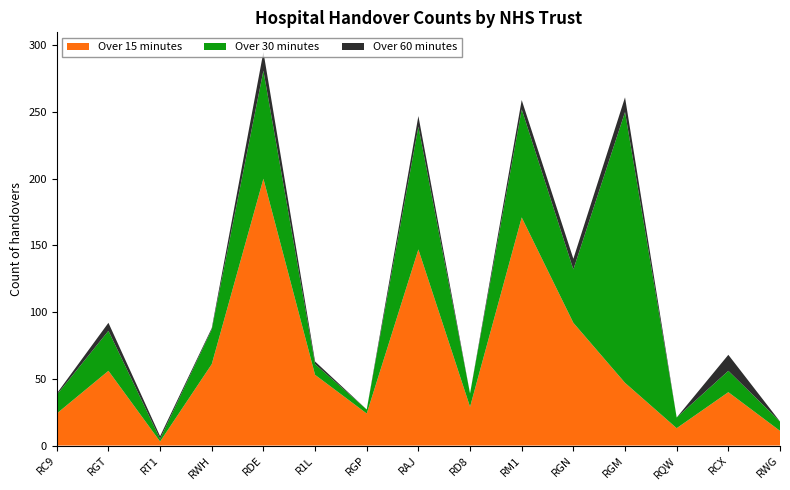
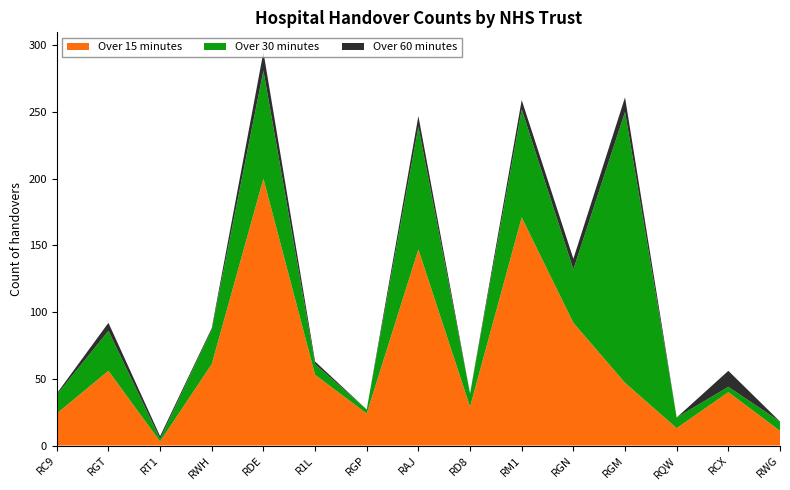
Over 30 minutes, RCX: 16 -> 4
